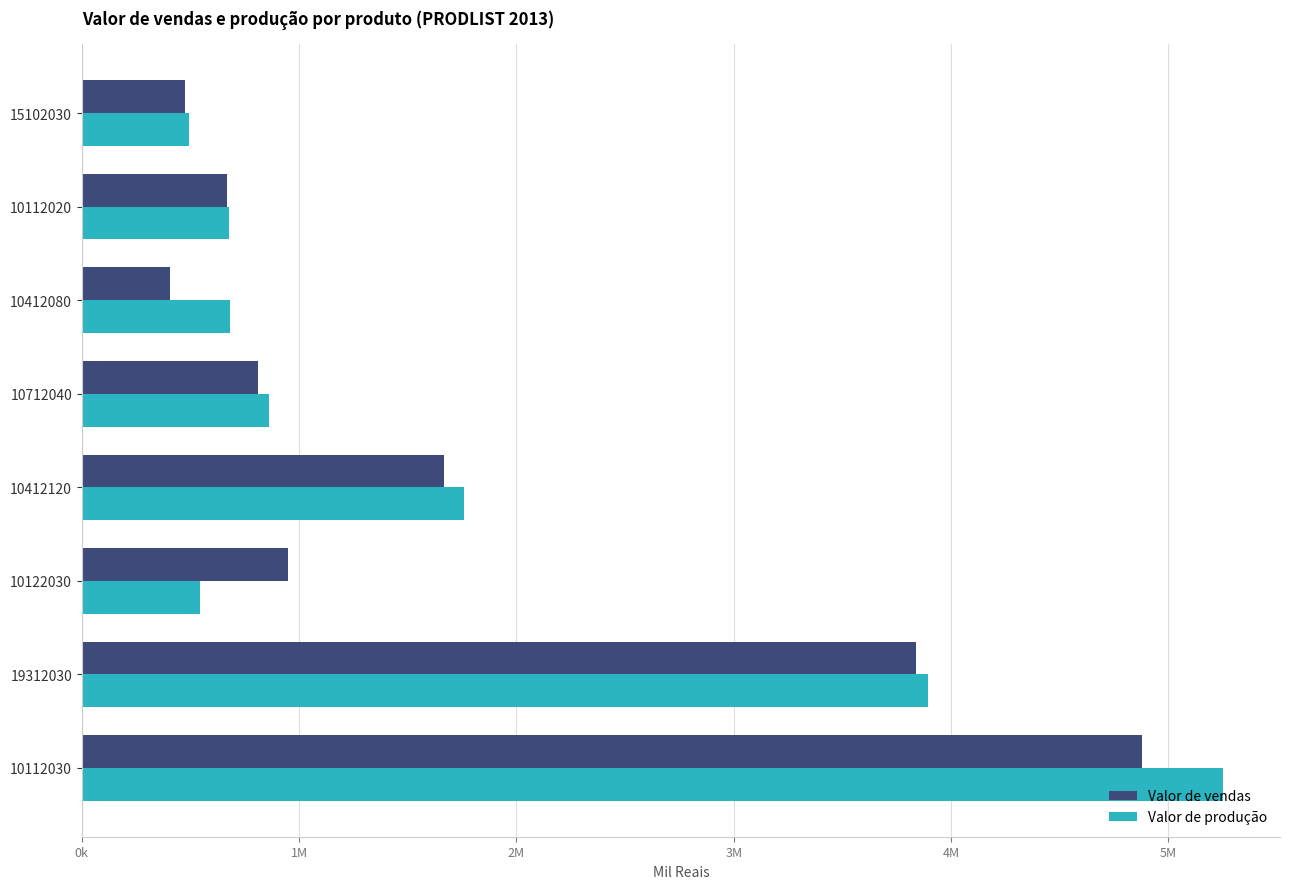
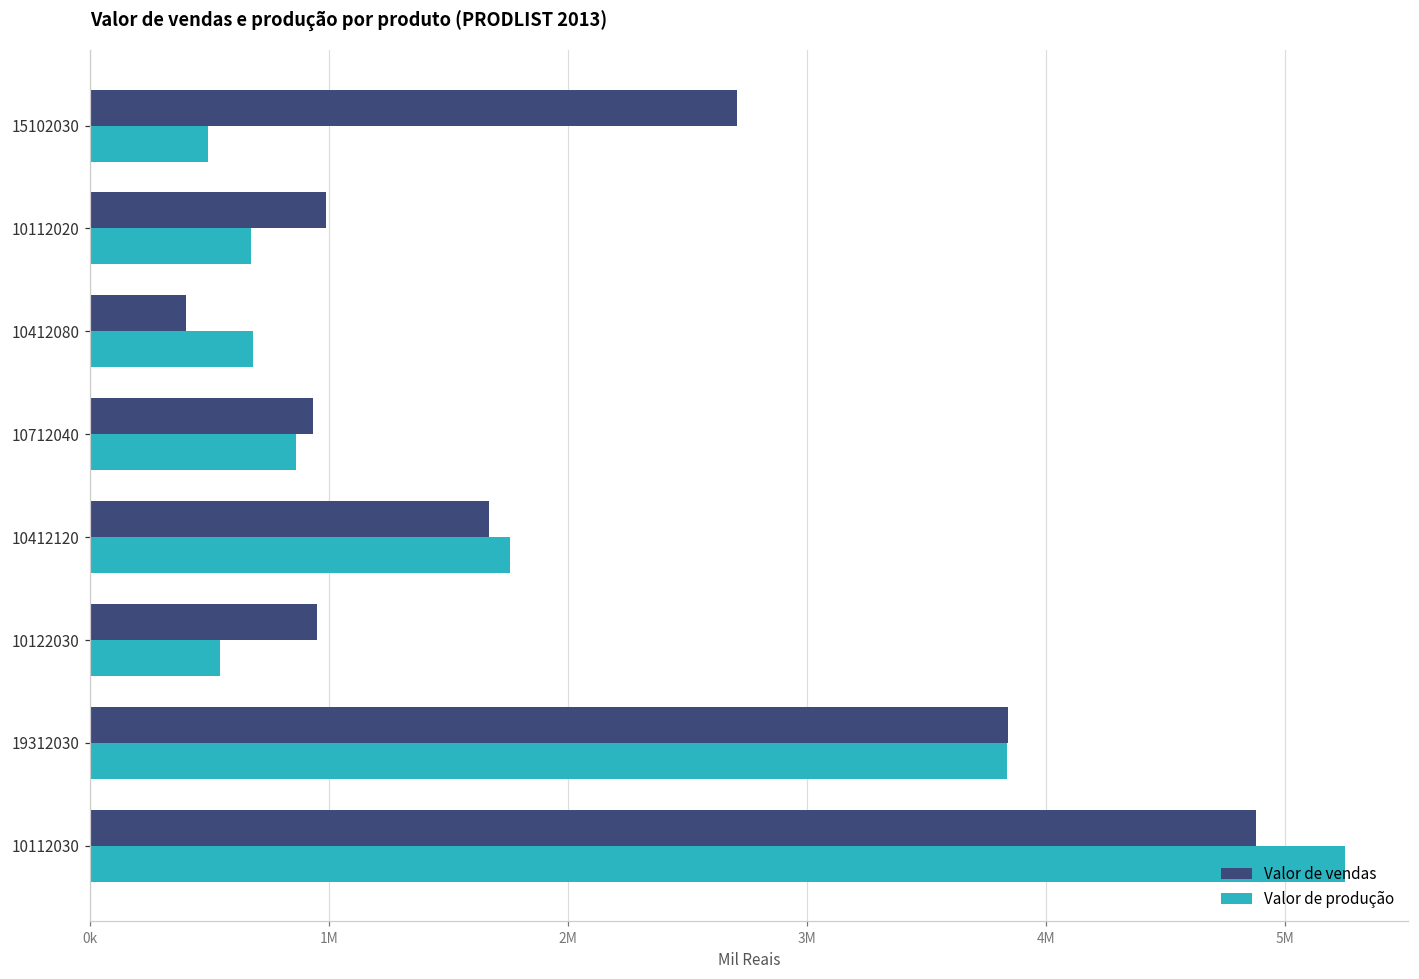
Valor de vendas, 15102030: 480000 -> 2710000
Valor de vendas, 10112020: 670000 -> 990000
Valor de vendas, 10712040: 810000 -> 930000
Valor de produção, 19312030: 3890000 -> 3840000
